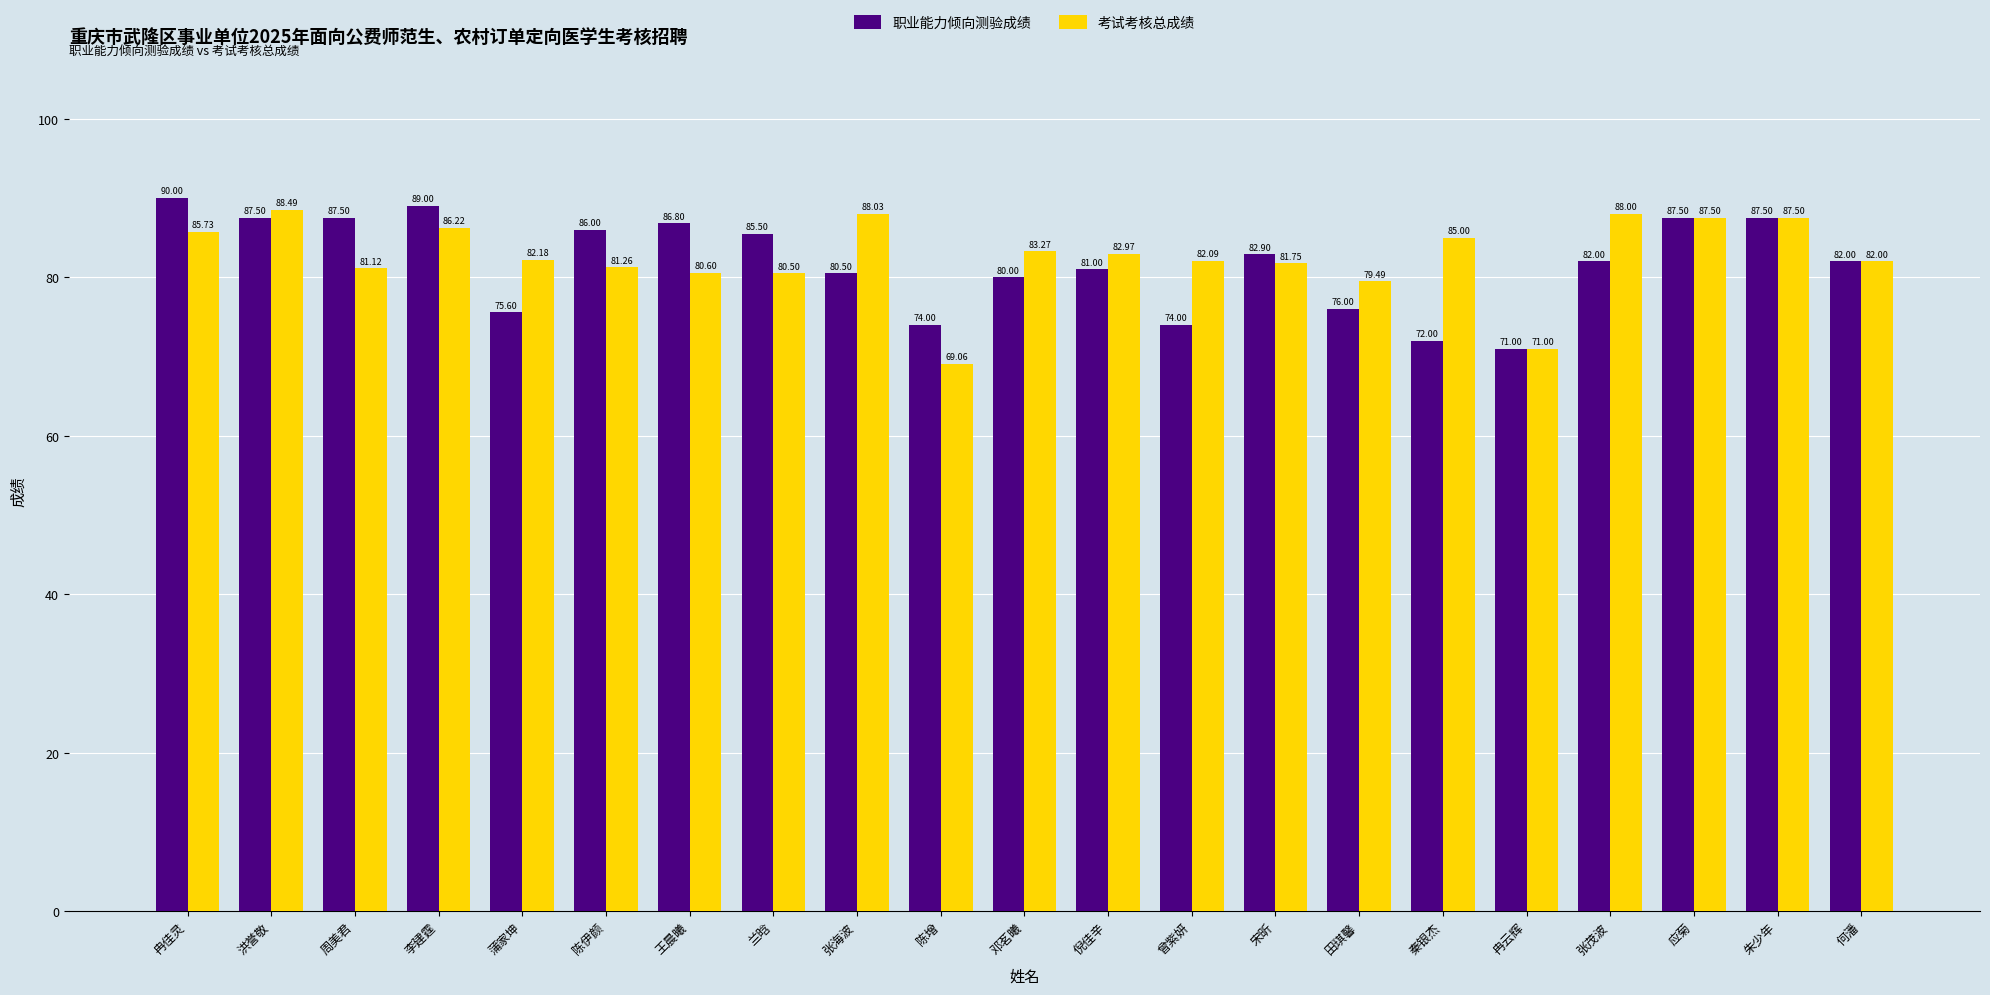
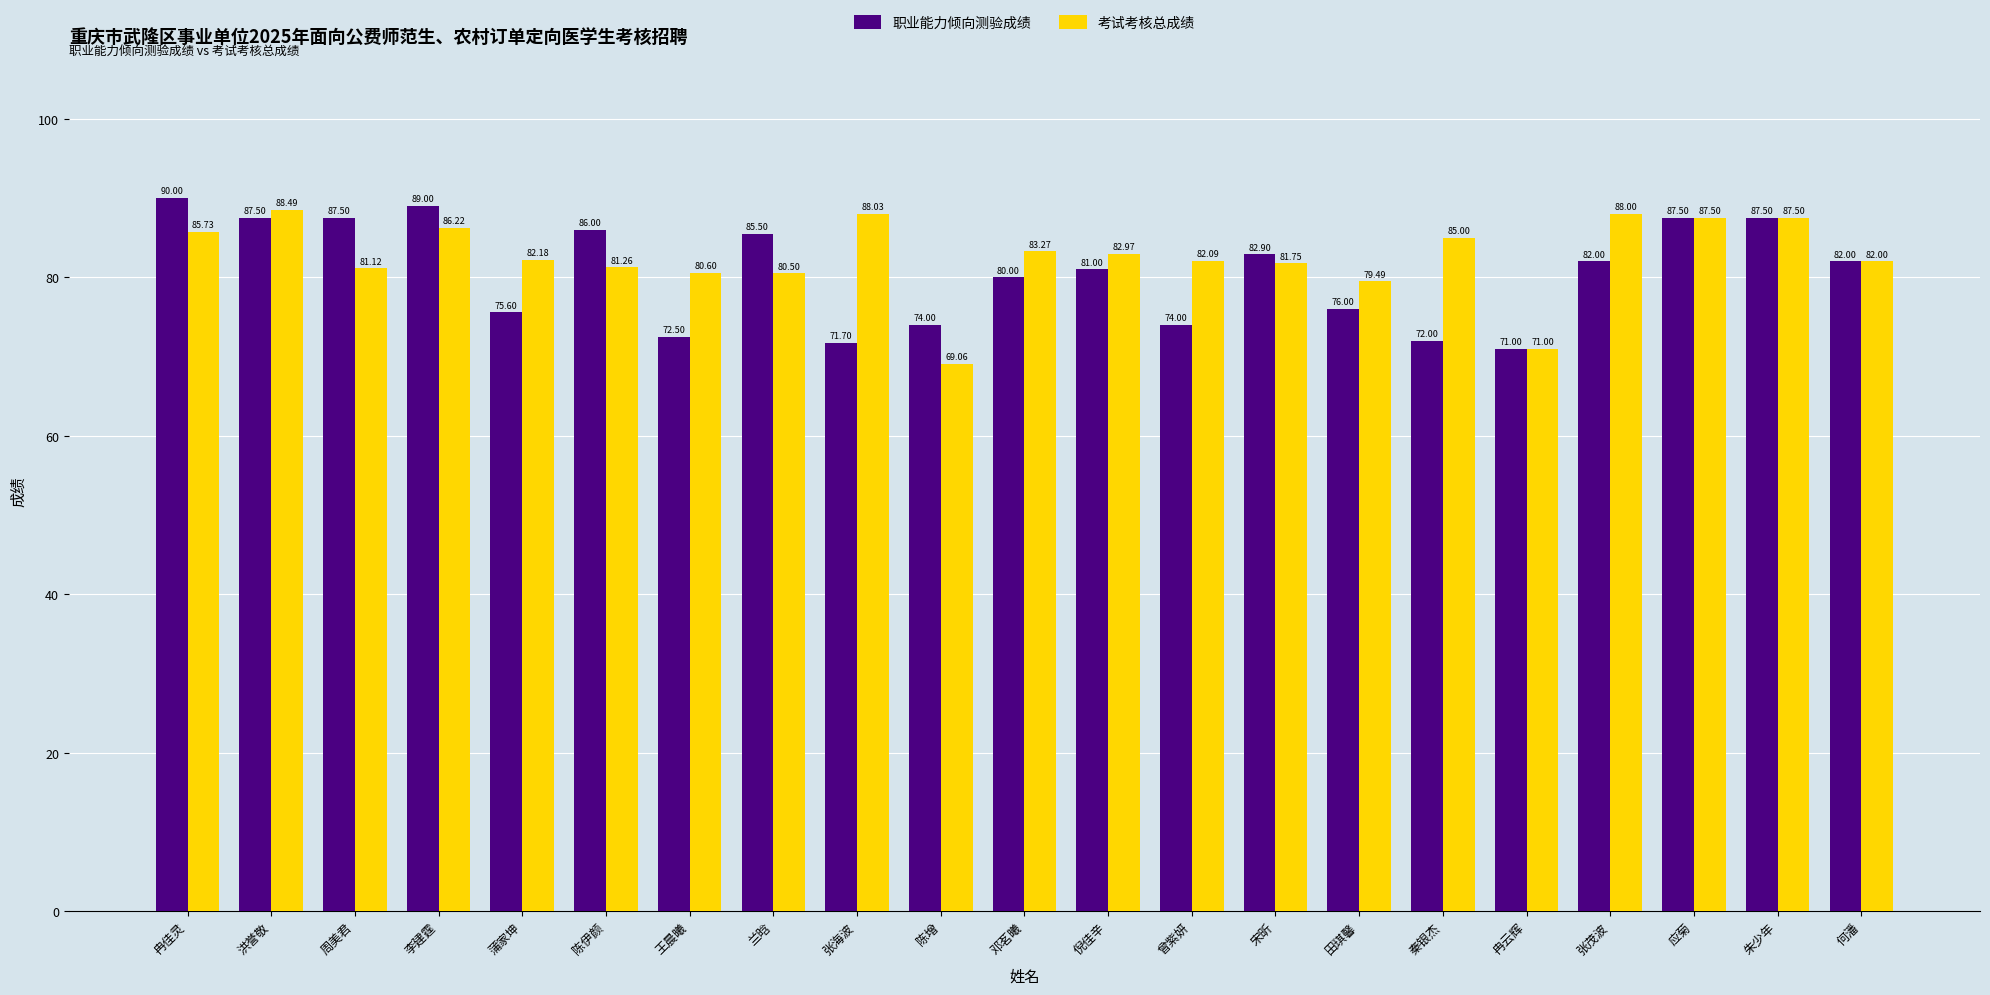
职业能力倾向测验成绩, 王晨曦: 86.80 -> 72.50
职业能力倾向测验成绩, 张海波: 80.50 -> 71.70
